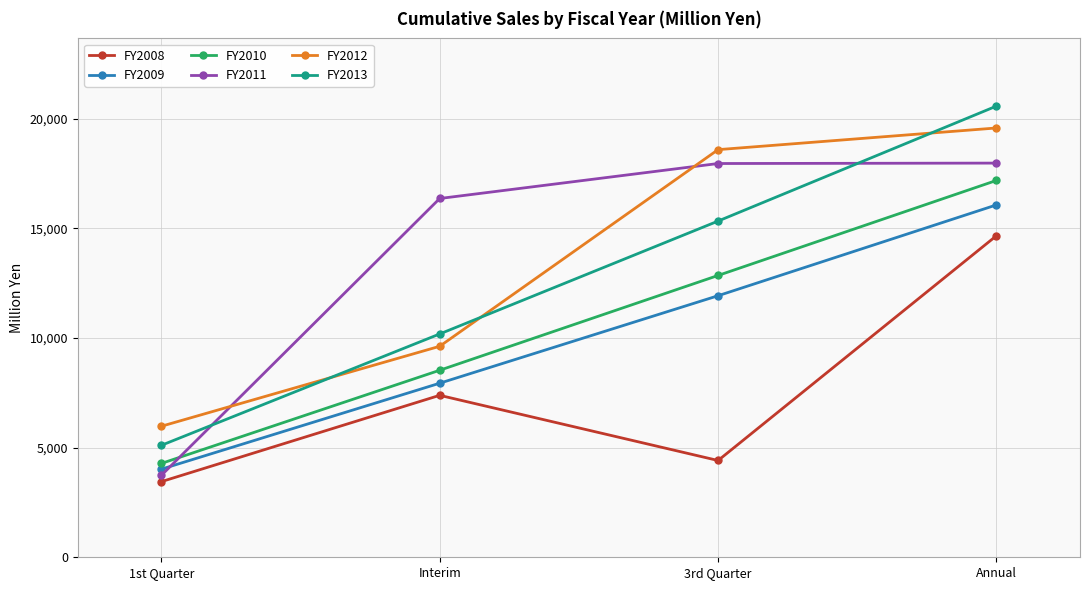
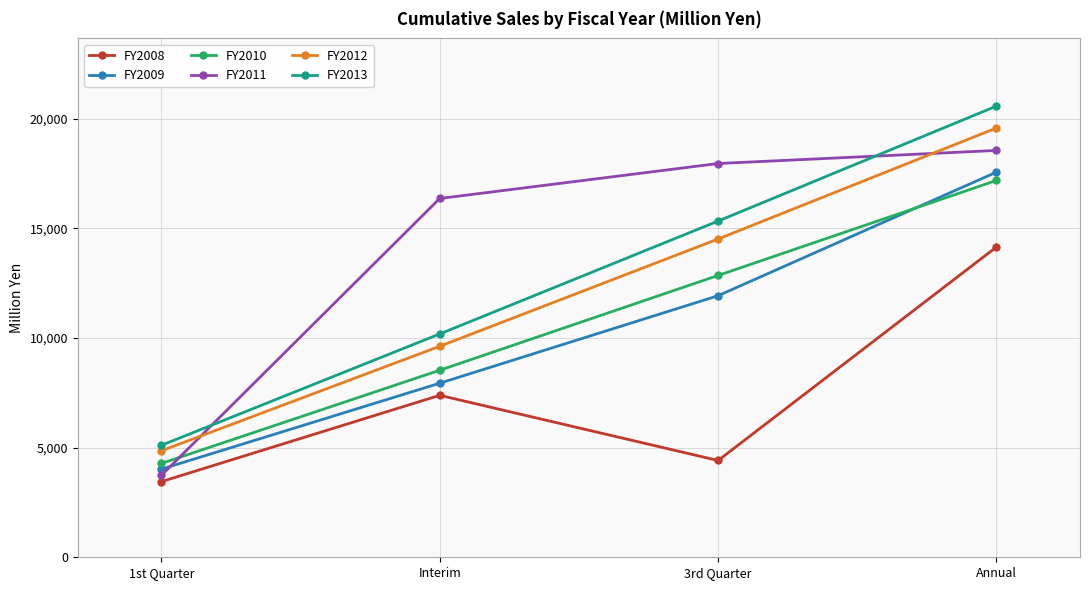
FY2012, 1st Quarter: 6,000 -> 4,900
FY2012, 3rd Quarter: 18,600 -> 14,500
FY2008, Annual: 14,700 -> 14,200
FY2009, Annual: 16,100 -> 17,600
FY2011, Annual: 18,000 -> 18,600
